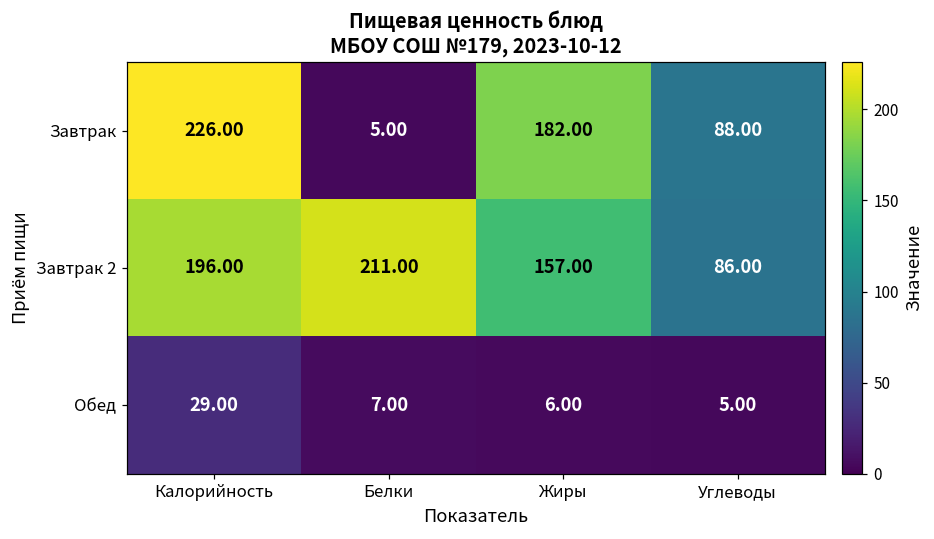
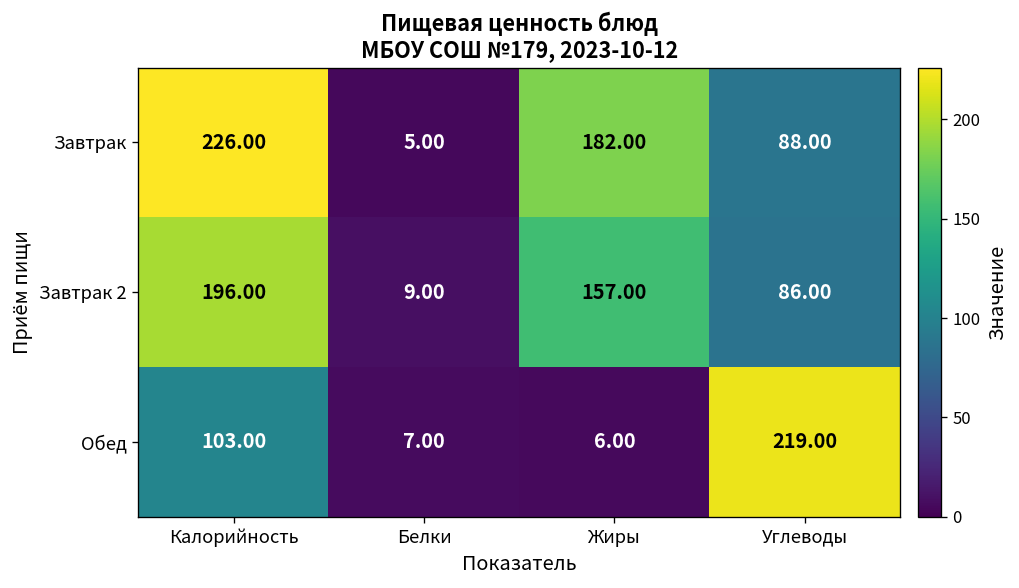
Завтрак 2, Белки: 211.00 -> 9.00
Обед, Калорийность: 29.00 -> 103.00
Обед, Углеводы: 5.00 -> 219.00
